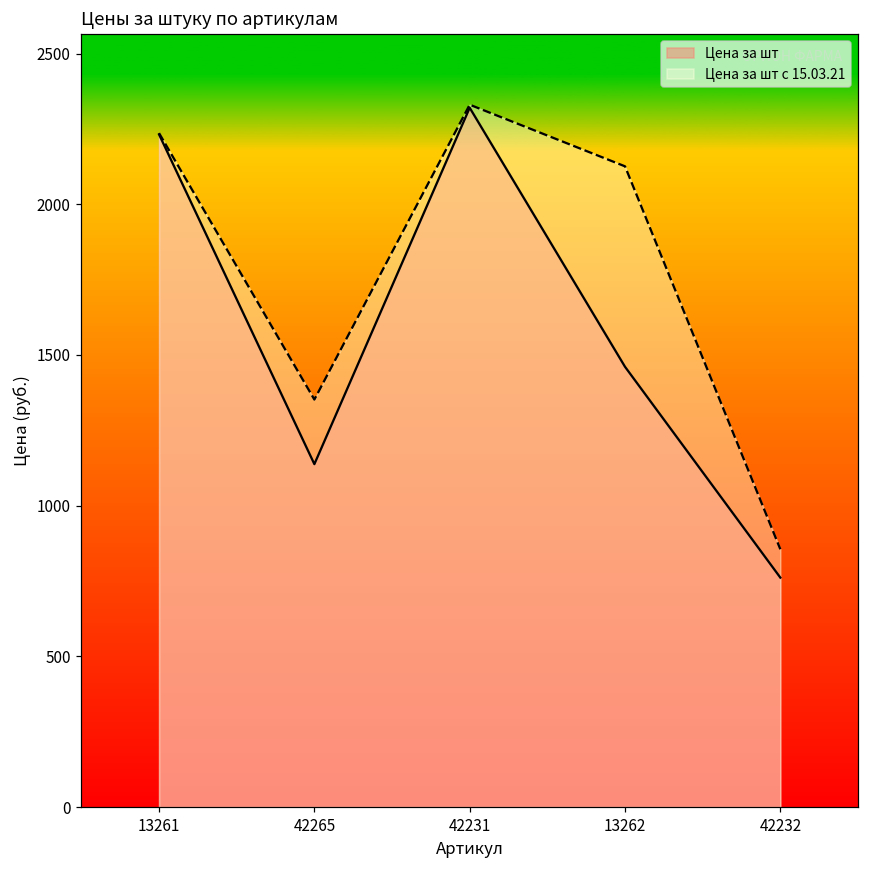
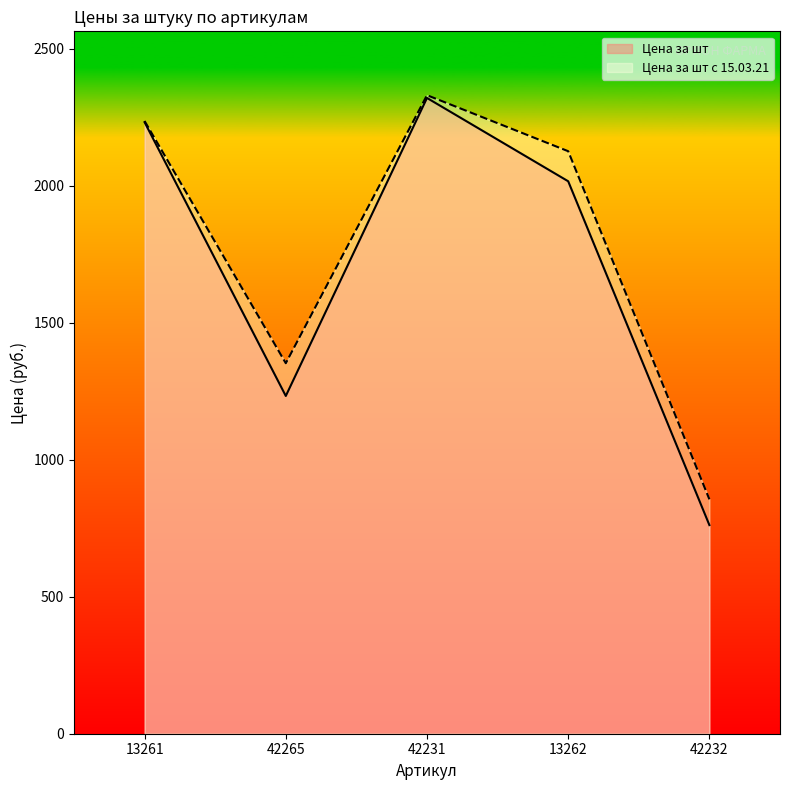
Цена за шт, 42265: 1140 -> 1230
Цена за шт, 13262: 1460 -> 2020
